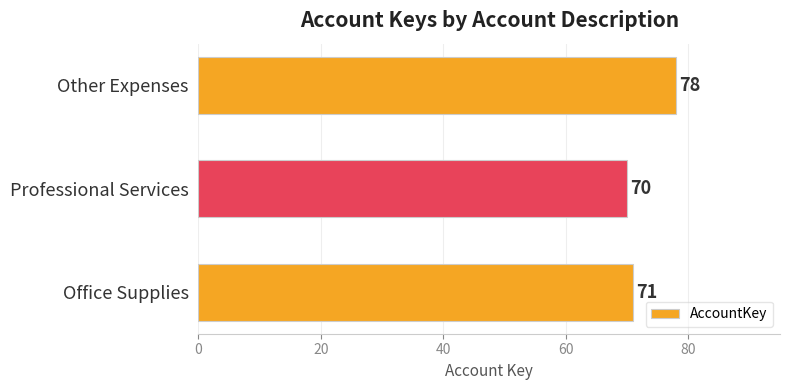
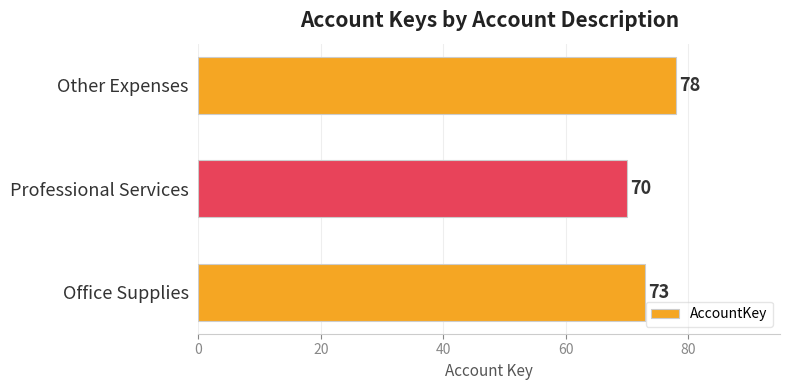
Office Supplies: 71 -> 73
